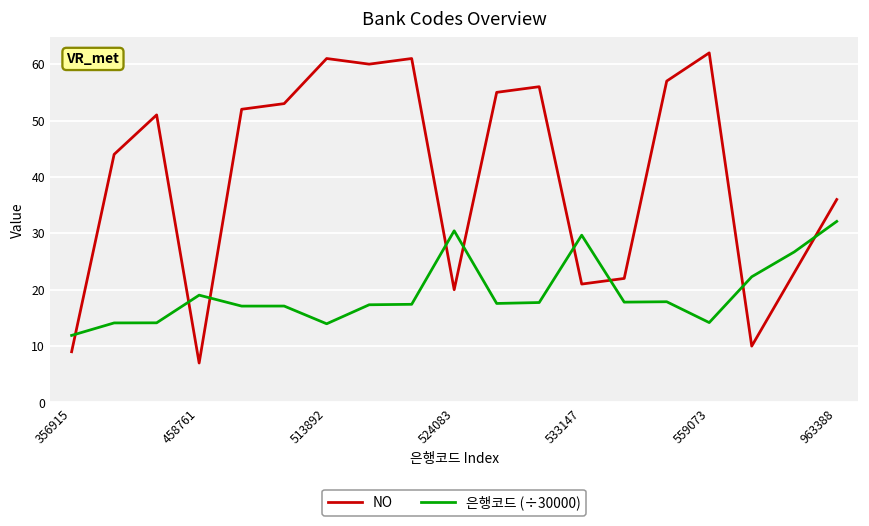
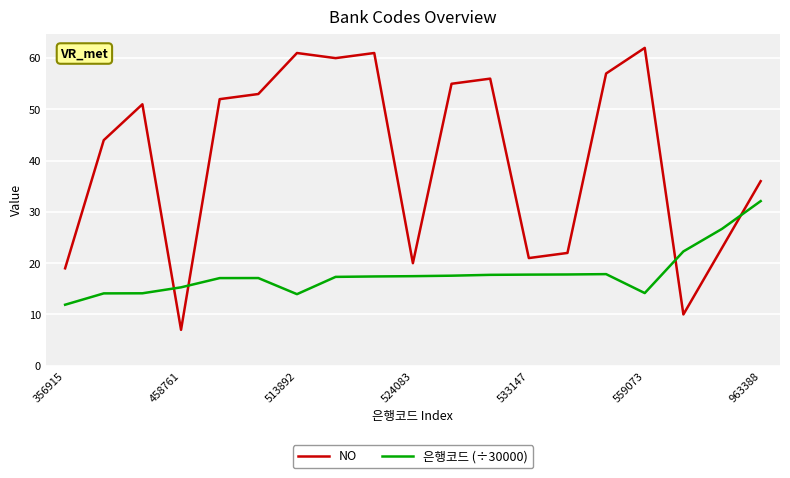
NO, 356915: 9 -> 19
은행코드 (÷30000), 458761: 19 -> 15
은행코드 (÷30000), 524083: 30 -> 17
은행코드 (÷30000), 533147: 30 -> 18
